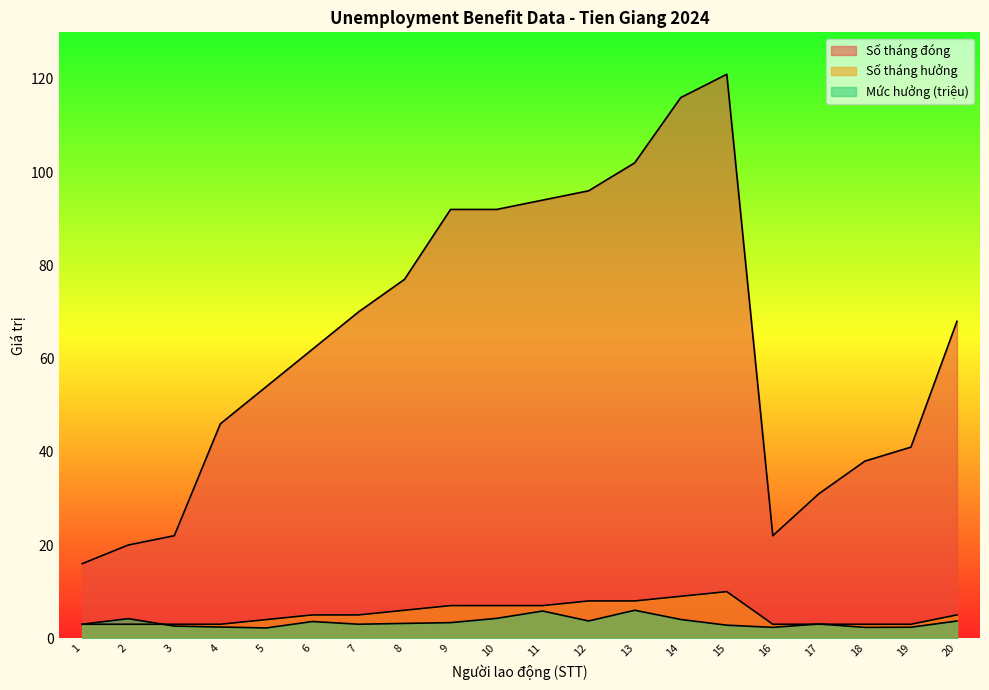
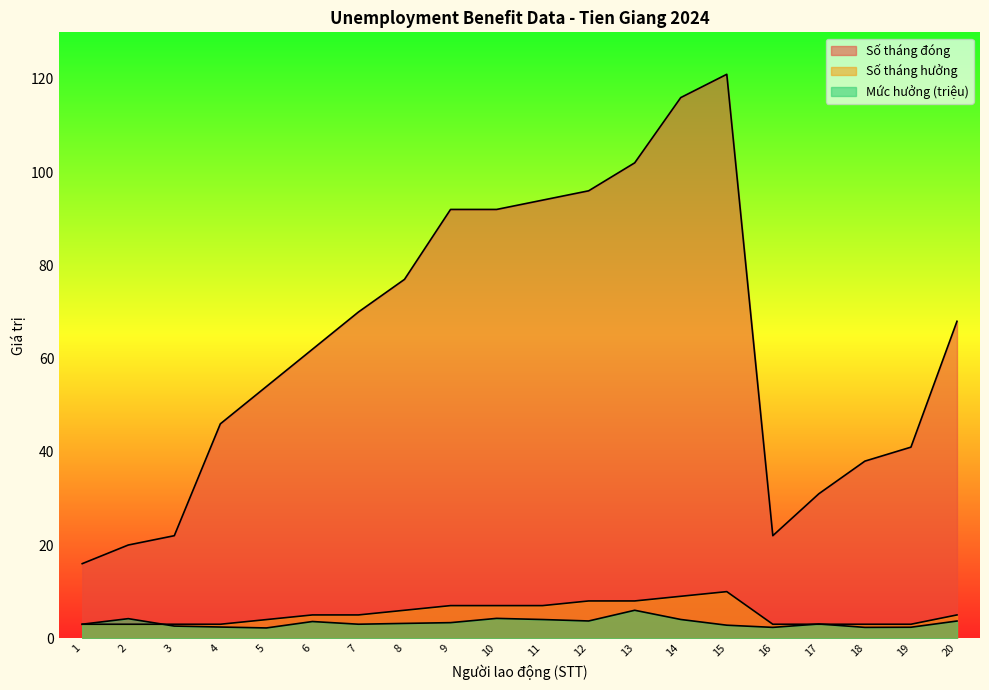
Mức hưởng (triệu), 11: 6 -> 4
